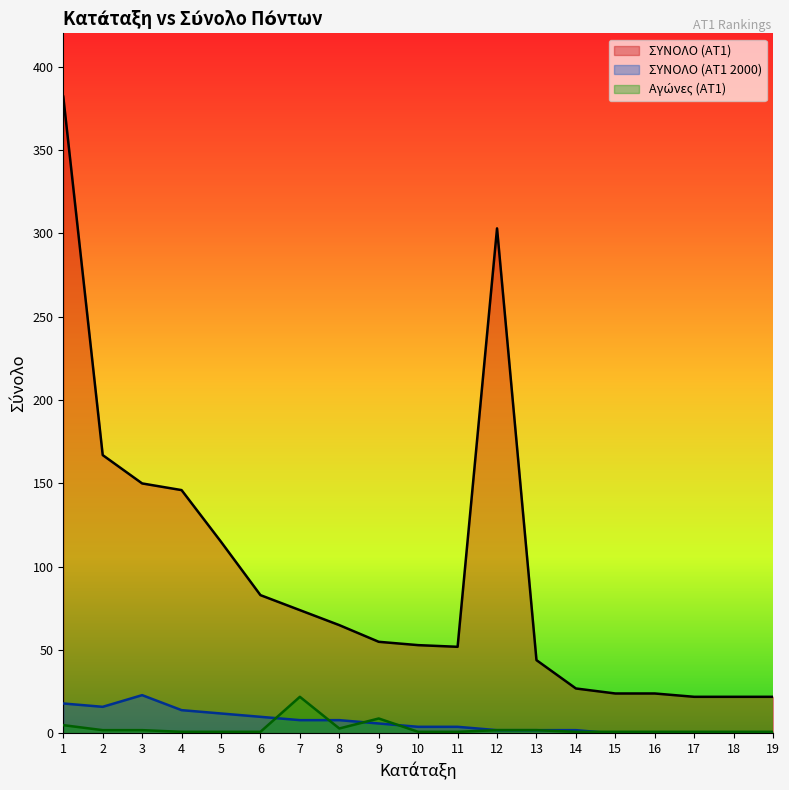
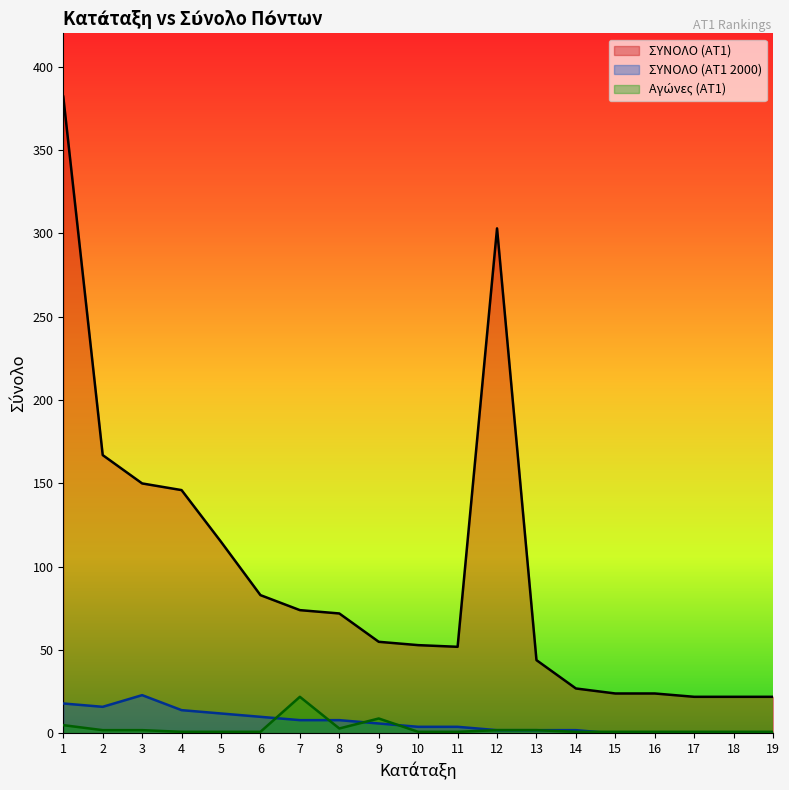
ΣΥΝΟΛΟ (ΑΤ1), 8: 65 -> 72
